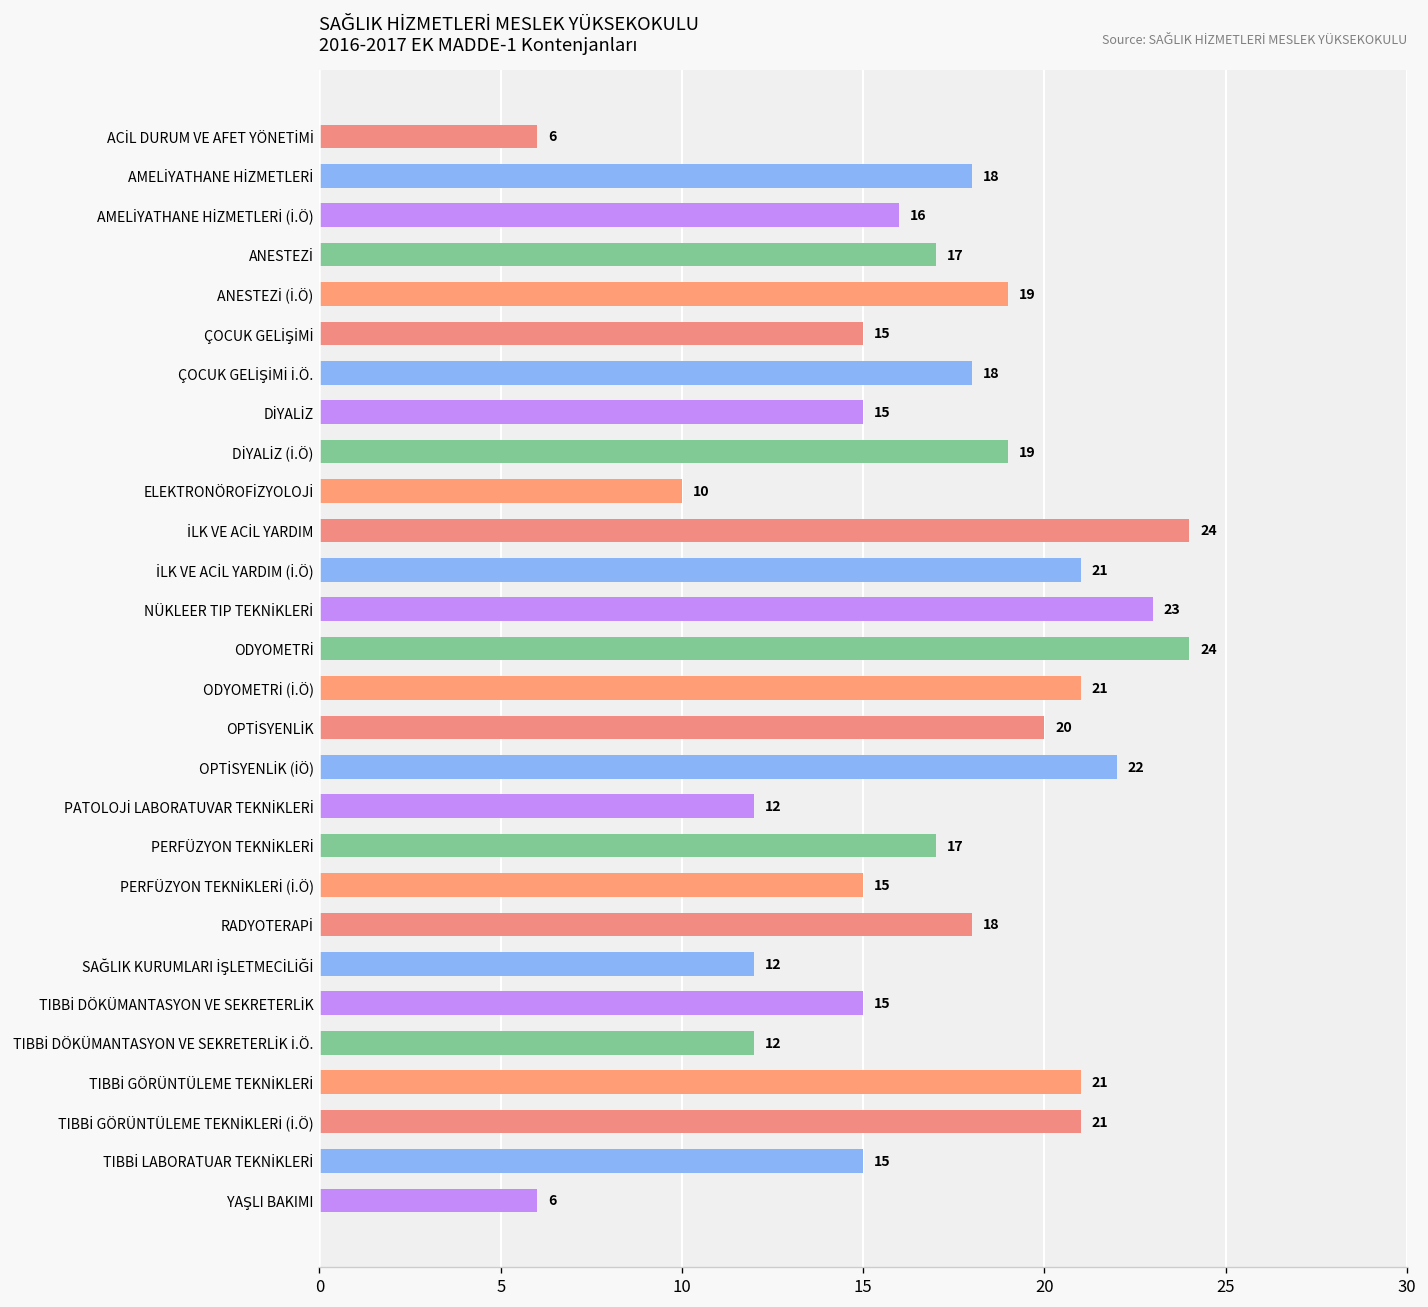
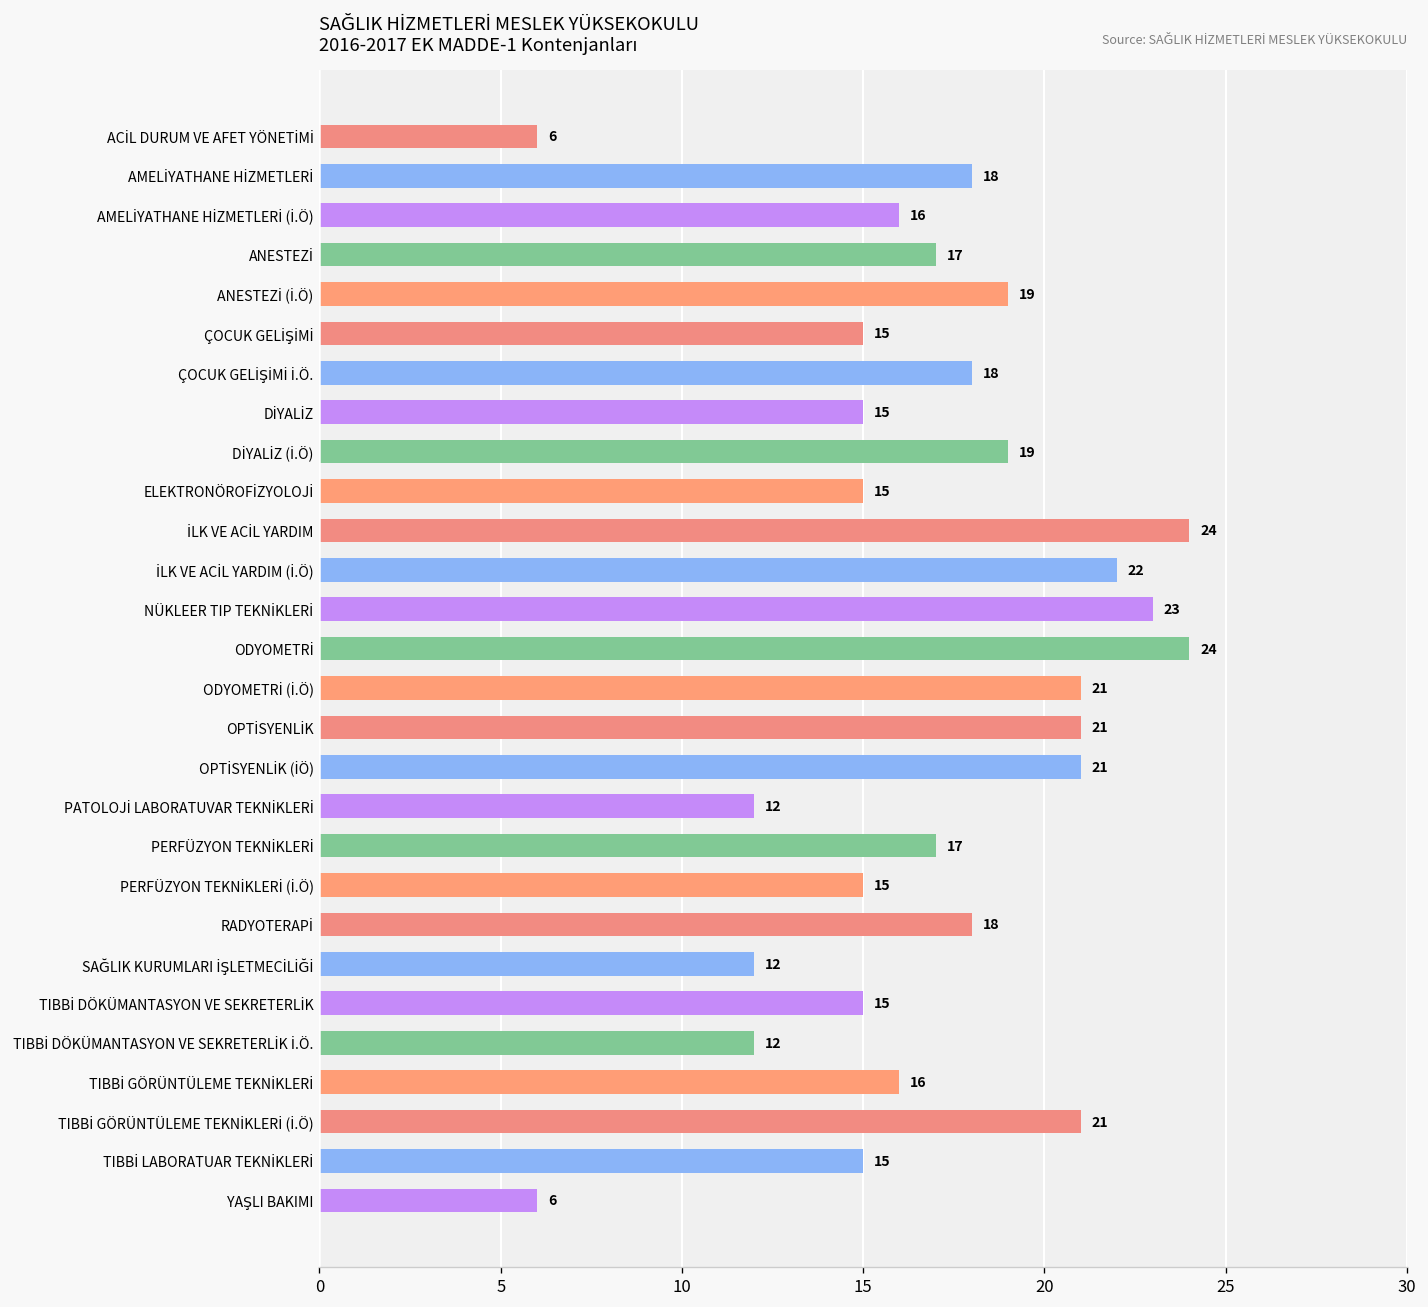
ELEKTRONÖROFİZYOLOJİ: 10 -> 15
İLK VE ACİL YARDIM (İ.Ö): 21 -> 22
OPTİSYENLİK: 20 -> 21
OPTİSYENLİK (İÖ): 22 -> 21
TIBBİ GÖRÜNTÜLEME TEKNİKLERİ: 21 -> 16
